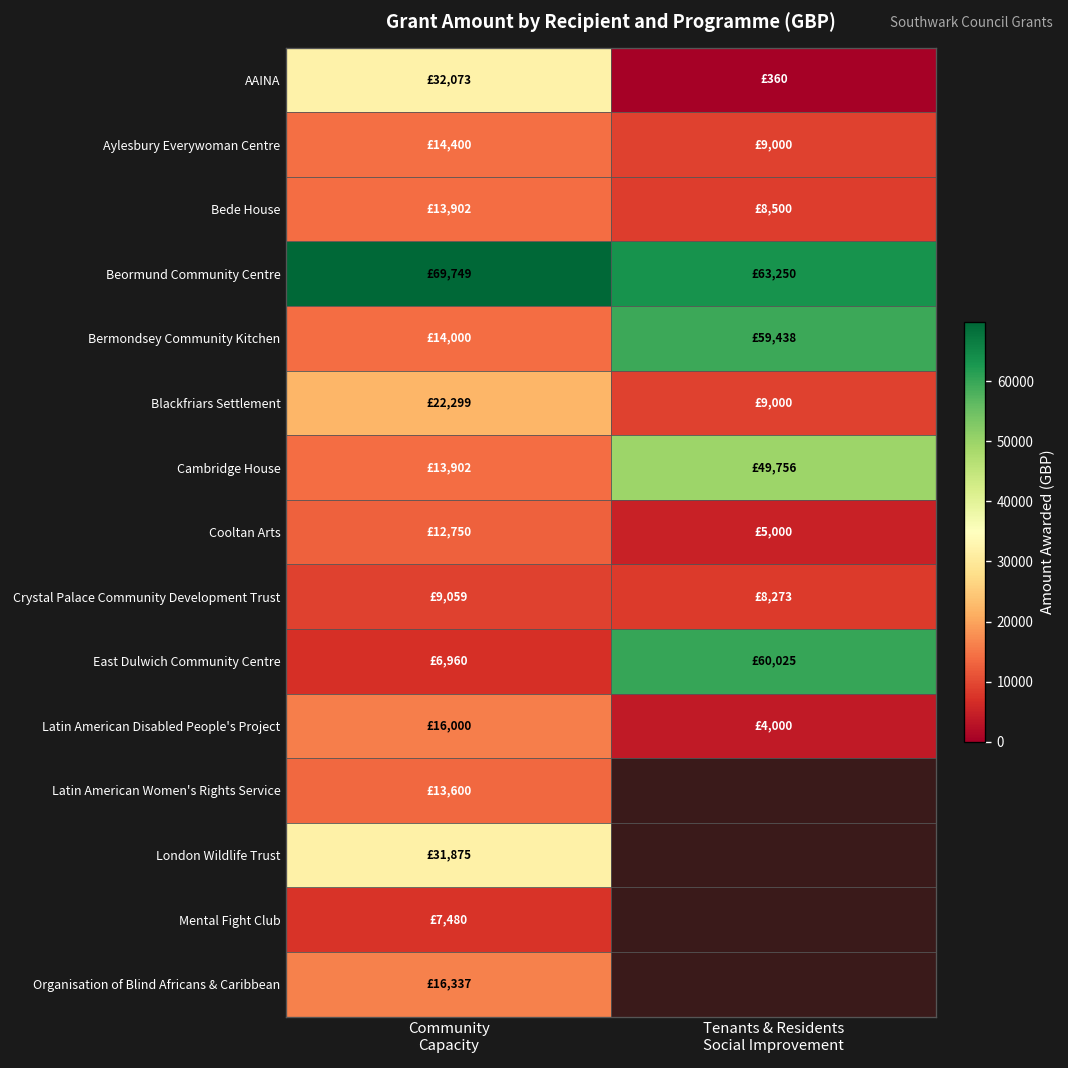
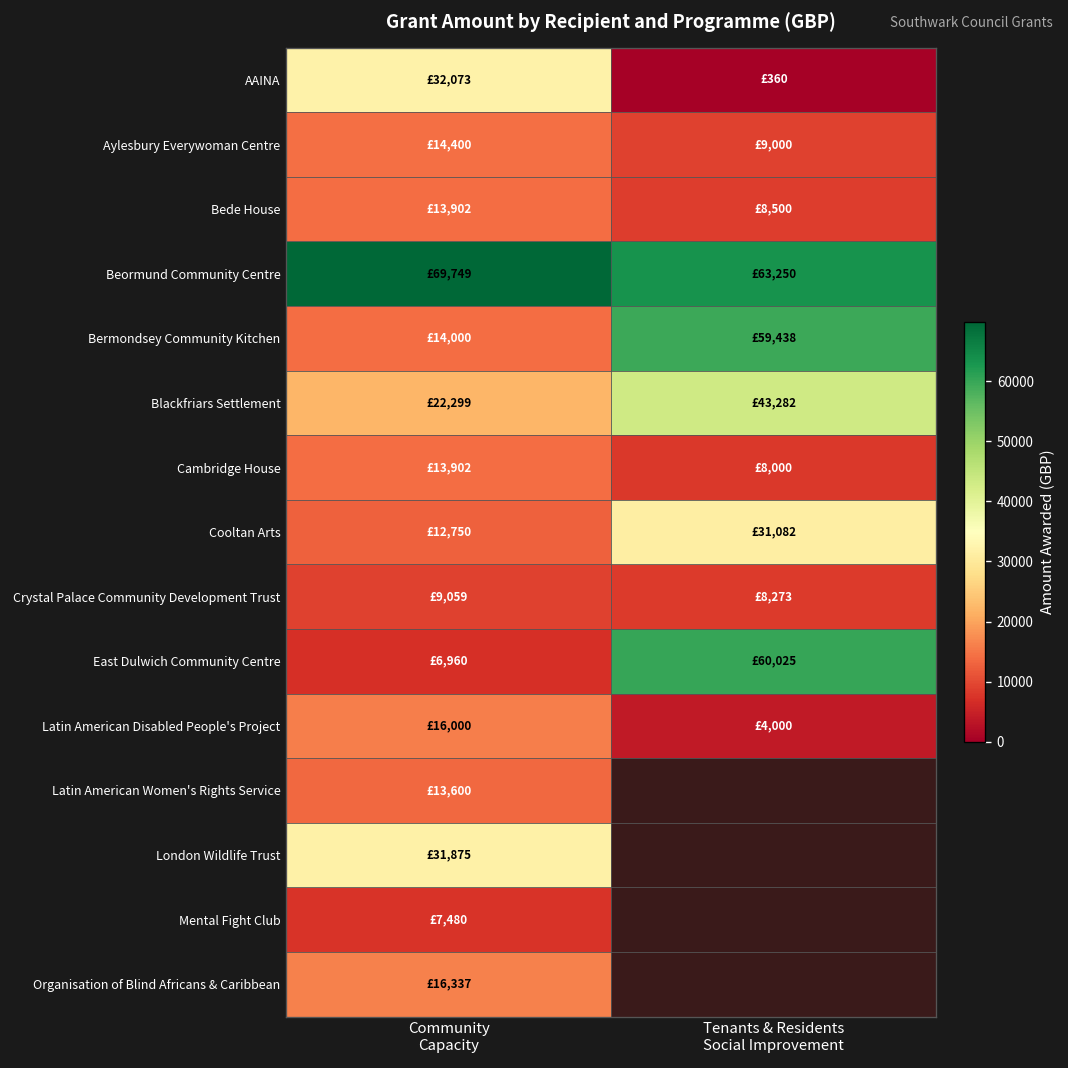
Blackfriars Settlement, Tenants & Residents Social Improvement: £9,000 -> £43,282
Cambridge House, Tenants & Residents Social Improvement: £49,756 -> £8,000
Cooltan Arts, Tenants & Residents Social Improvement: £5,000 -> £31,082
